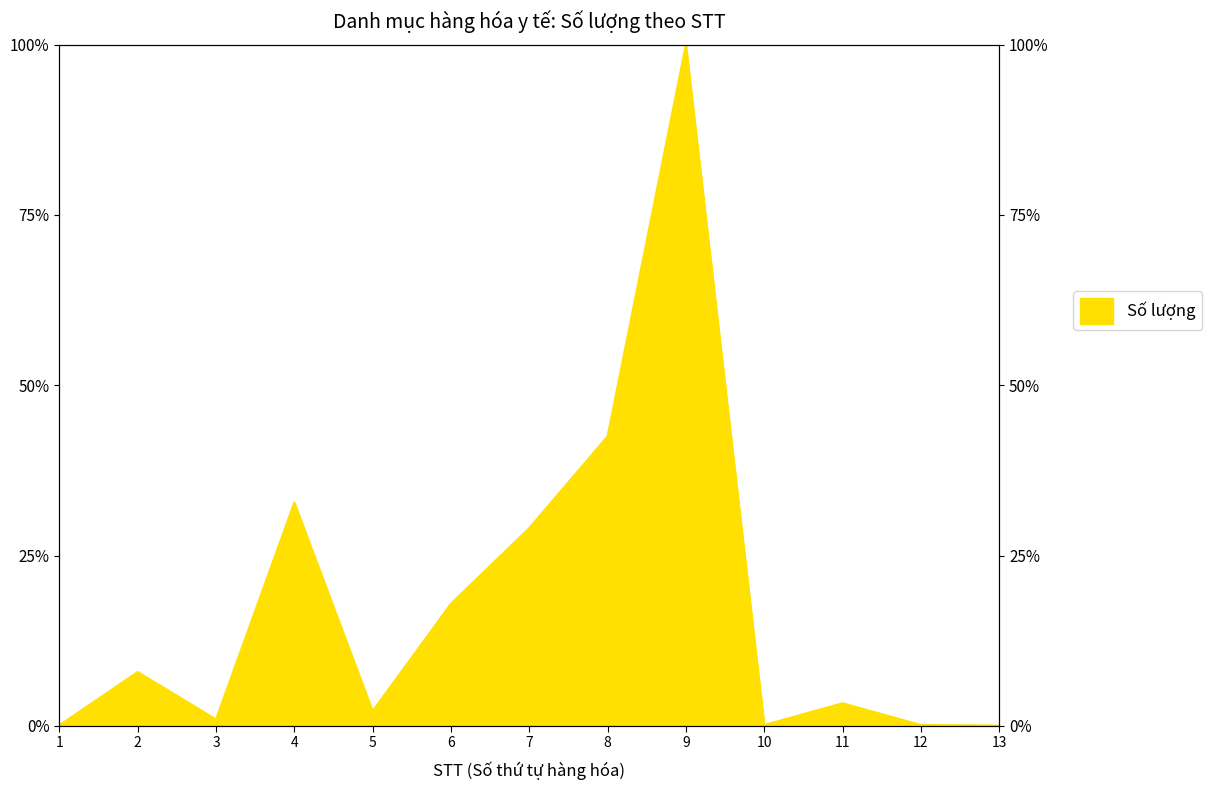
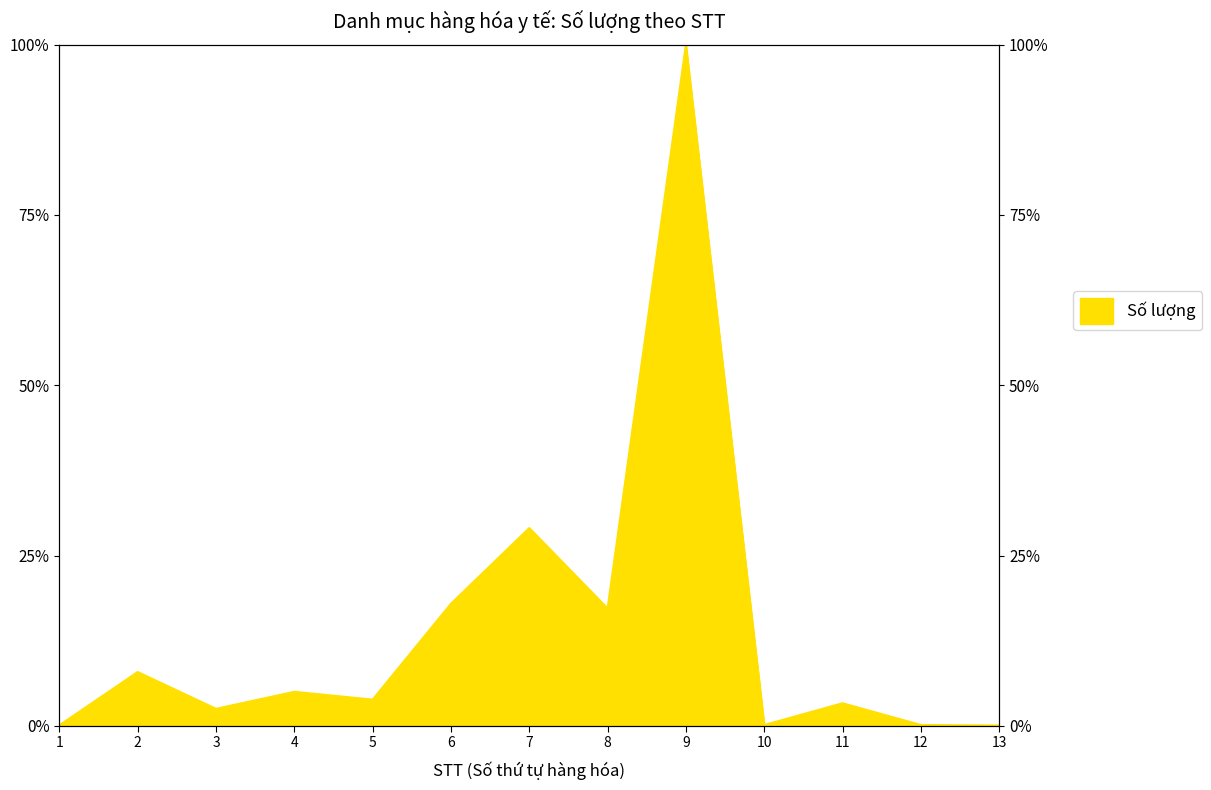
3: 1% -> 3%
4: 33% -> 5%
5: 2% -> 4%
8: 43% -> 17%
